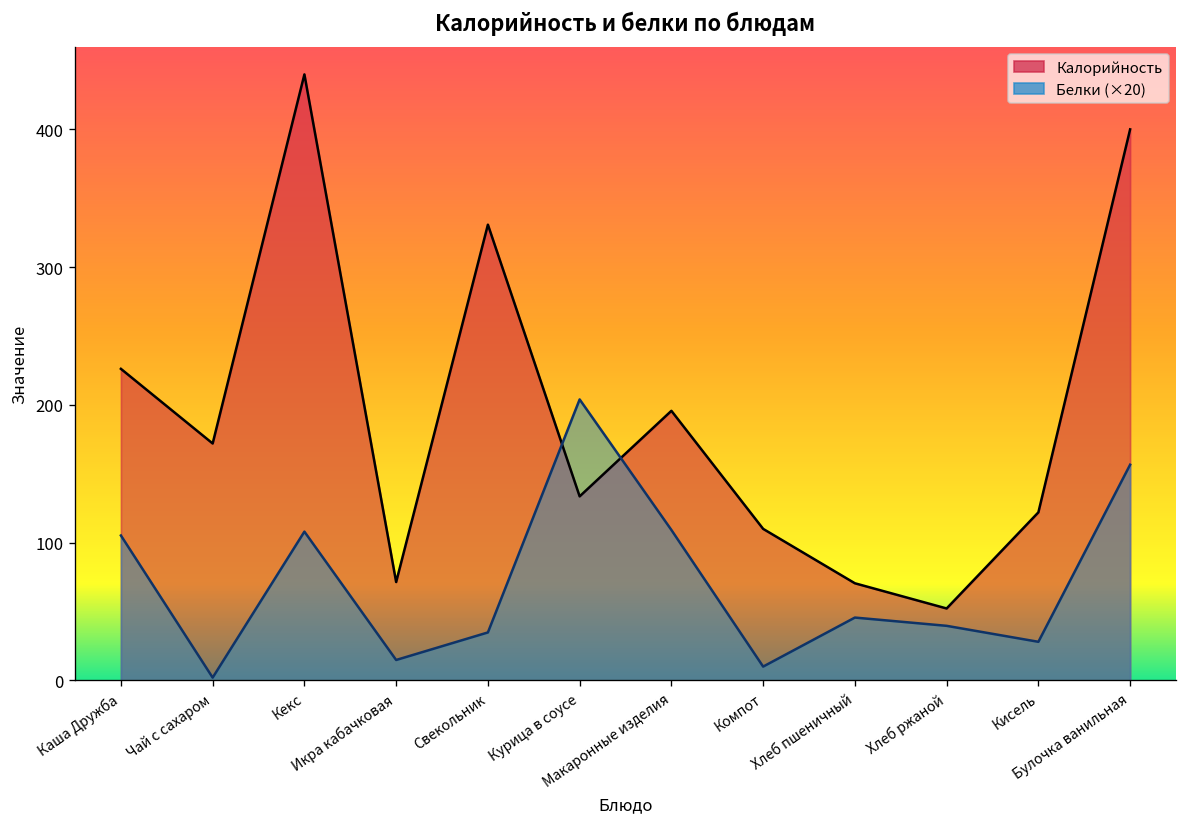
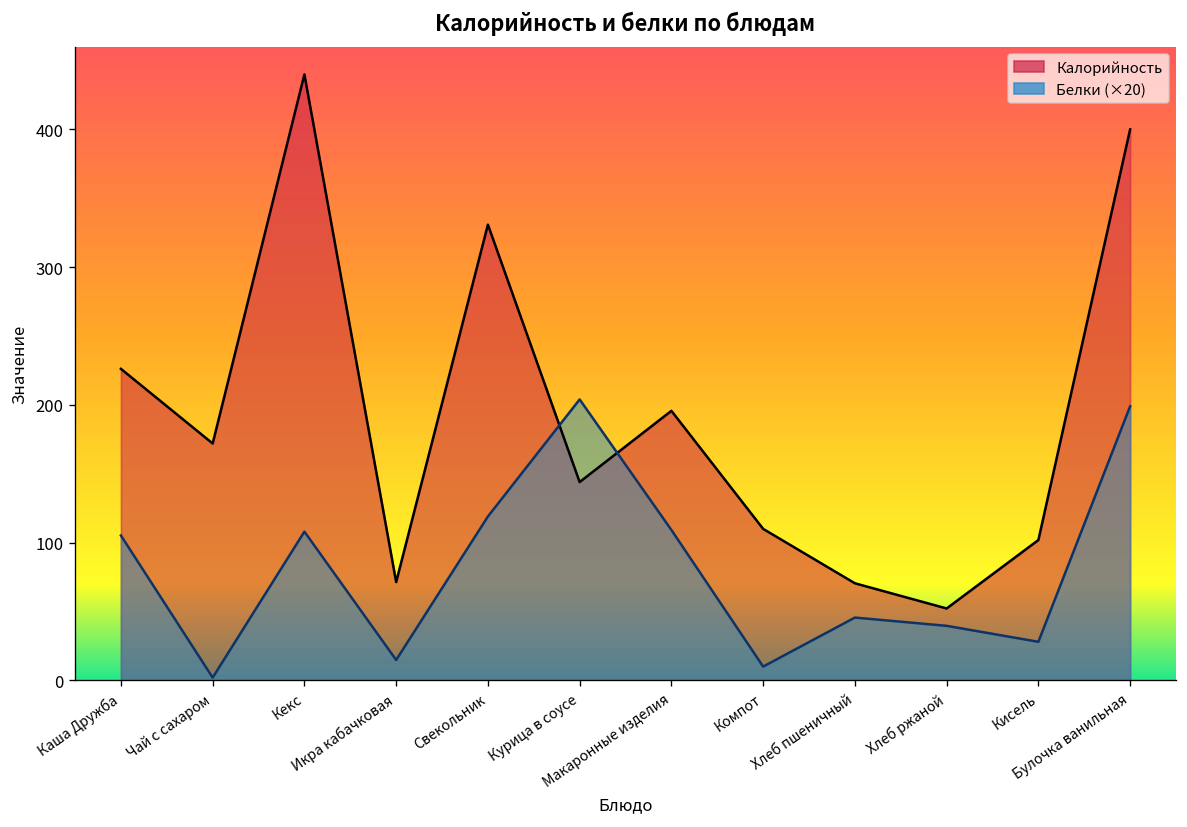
Белки (×20), Свекольник: 35 -> 119
Калорийность, Курица в соусе: 134 -> 144
Калорийность, Кисель: 122 -> 102
Белки (×20), Булочка ванильная: 157 -> 199
